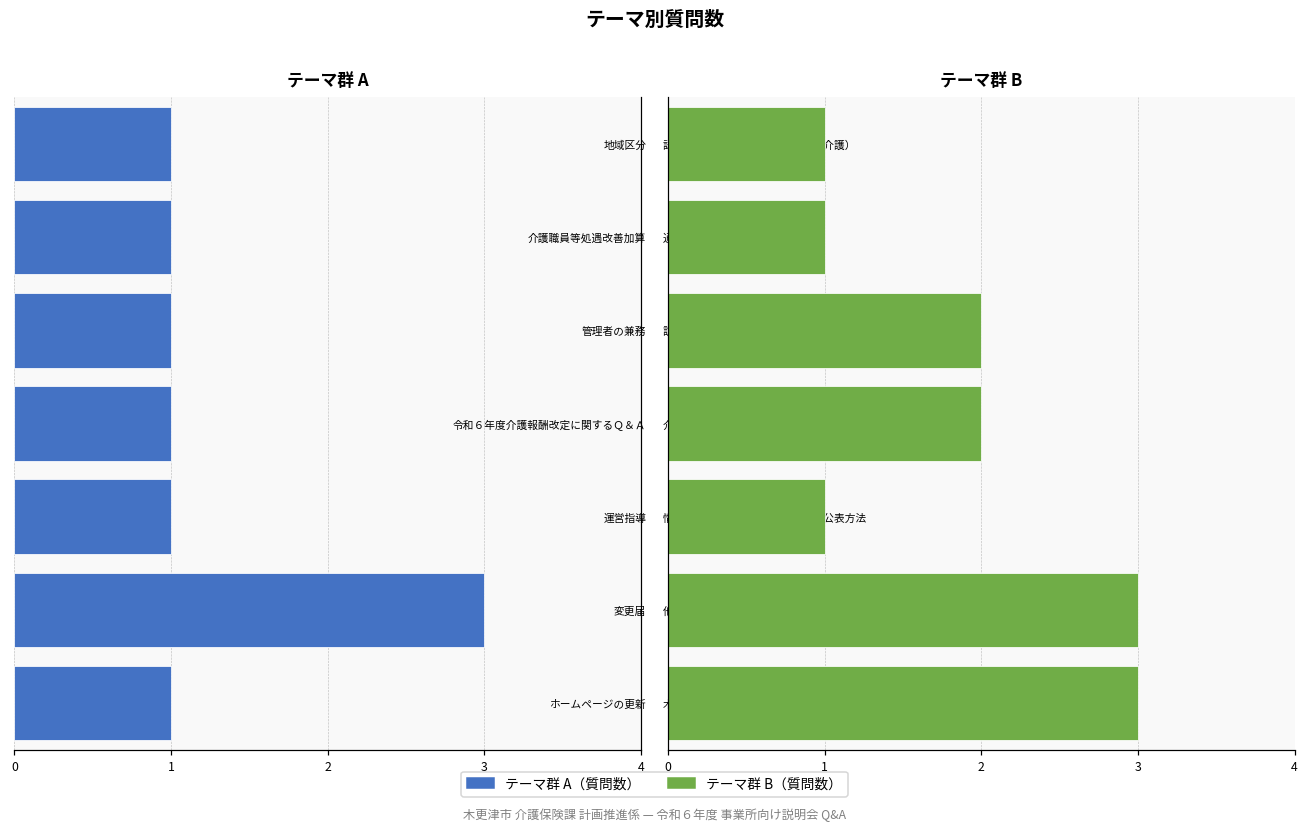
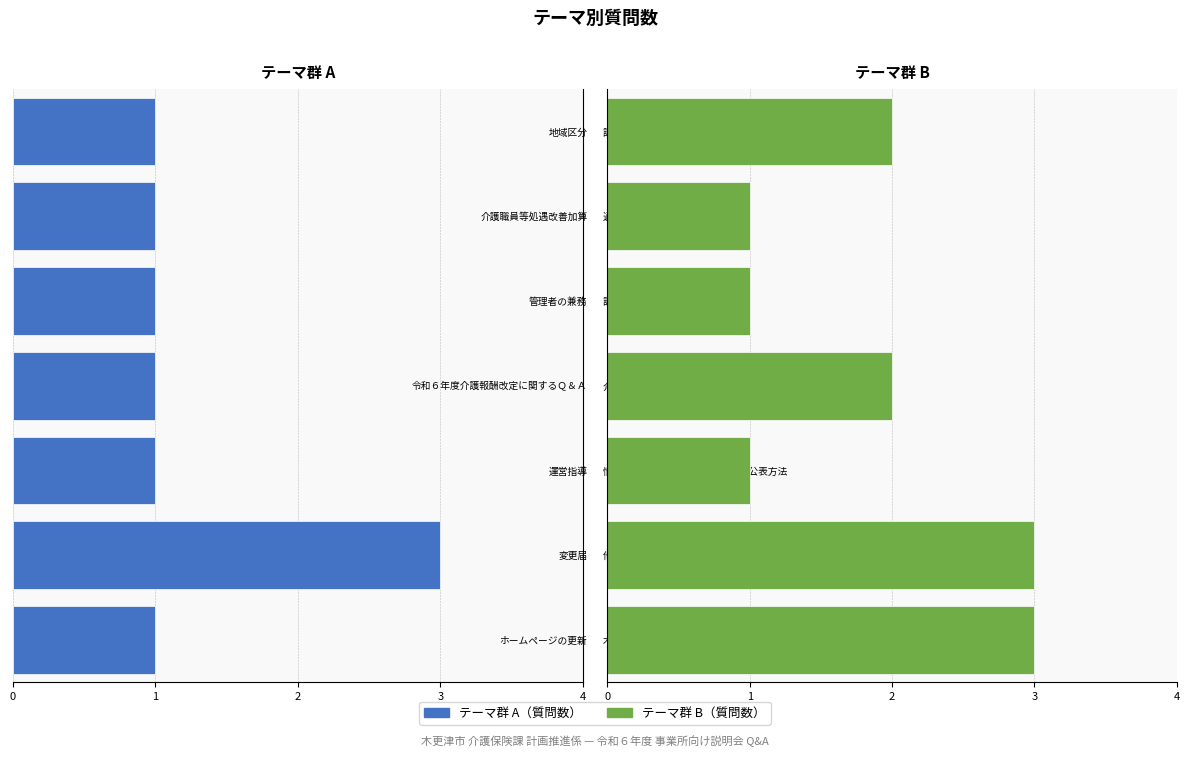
テーマ群 B, 認知症加算（小規模多機能型居宅介護）: 1 -> 2
テーマ群 B, 訪問介護: 2 -> 1
